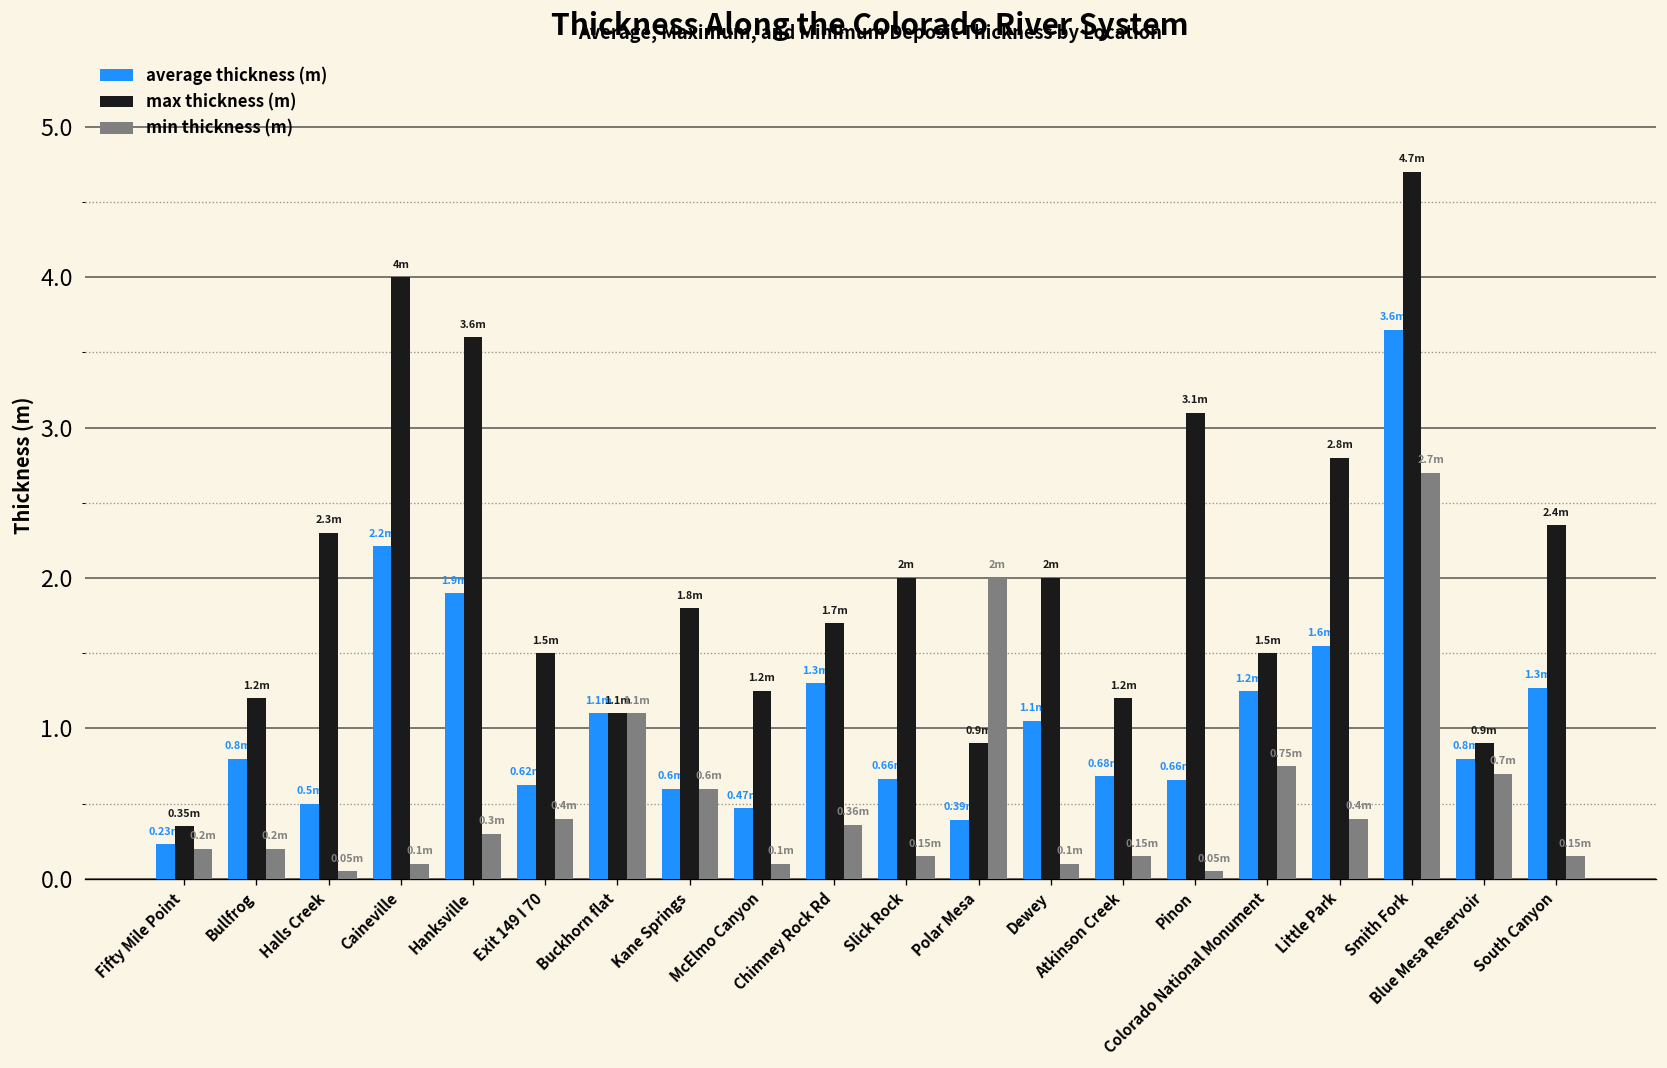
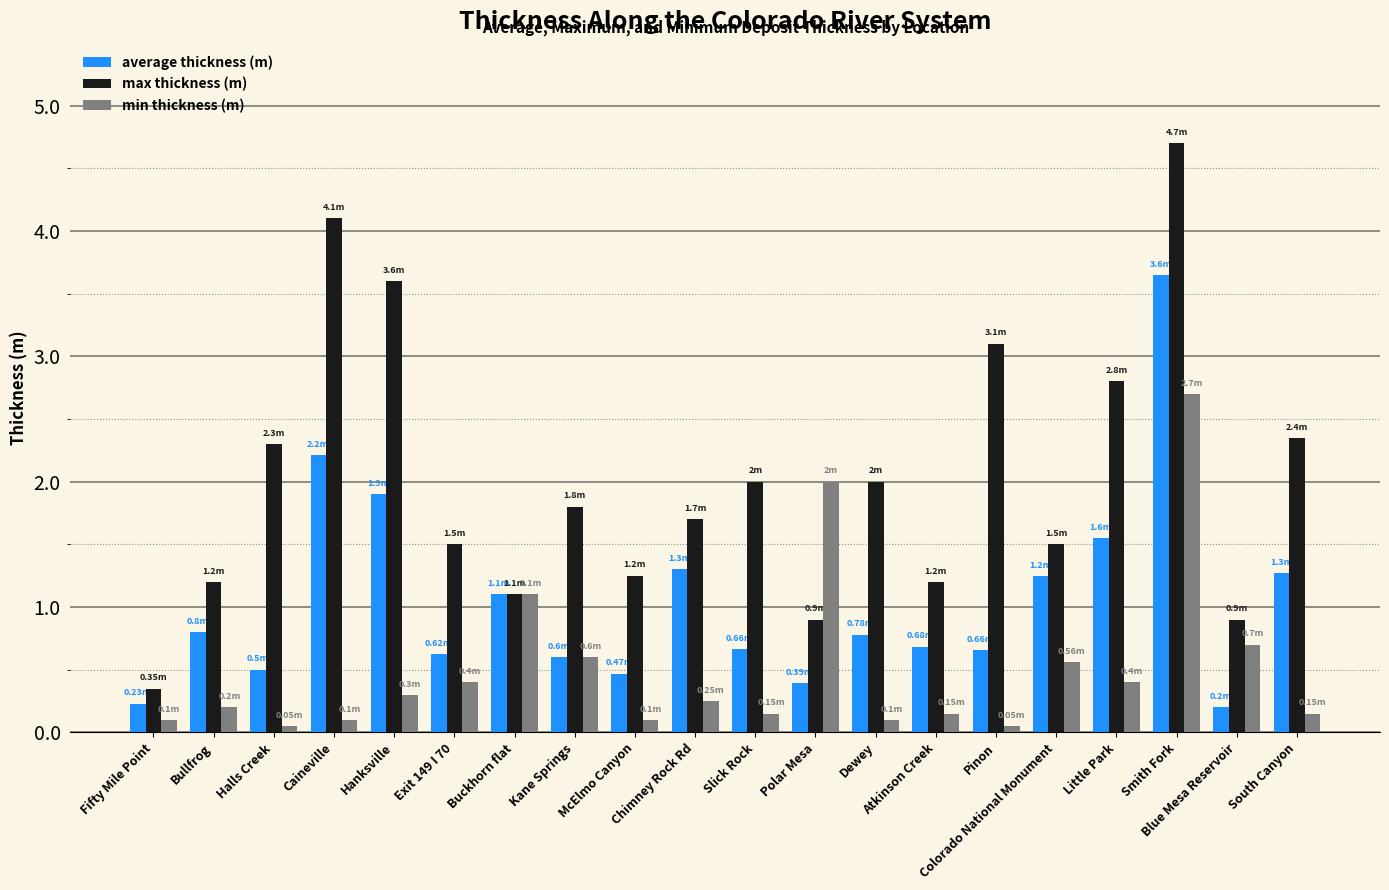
min thickness (m), Fifty Mile Point: 0.2m -> 0.1m
max thickness (m), Caineville: 4m -> 4.1m
min thickness (m), Chimney Rock Rd: 0.36m -> 0.25m
average thickness (m), Dewey: 1.1m -> 0.78m
min thickness (m), Colorado National Monument: 0.75m -> 0.56m
average thickness (m), Blue Mesa Reservoir: 0.8m -> 0.2m
